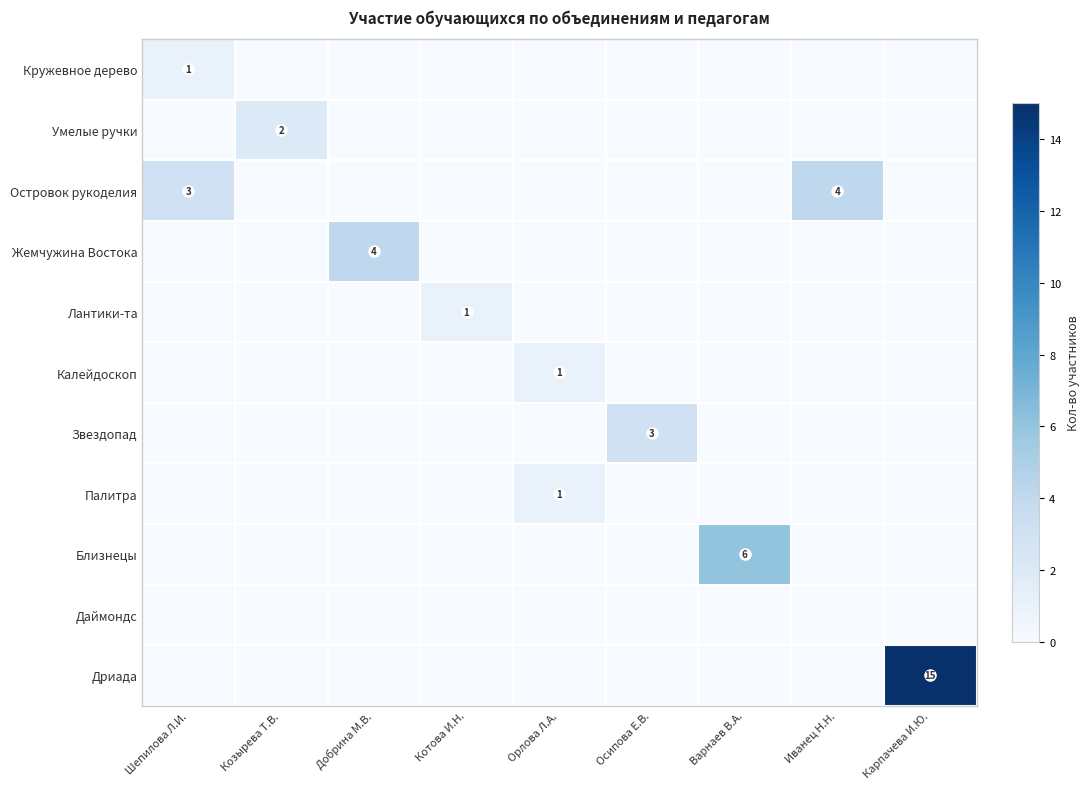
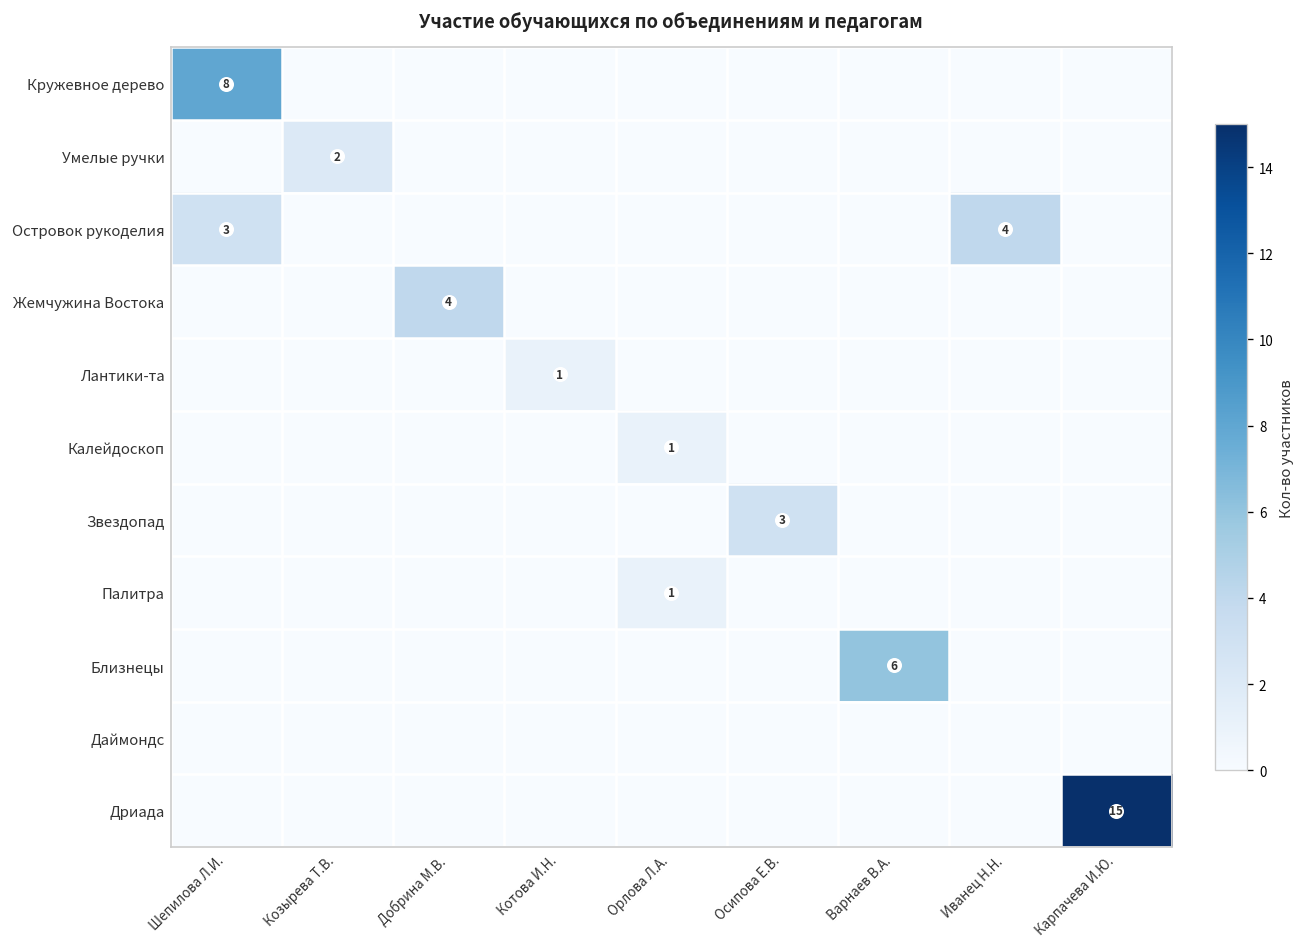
Кружевное дерево, Шепилова Л.И.: 1 -> 8
